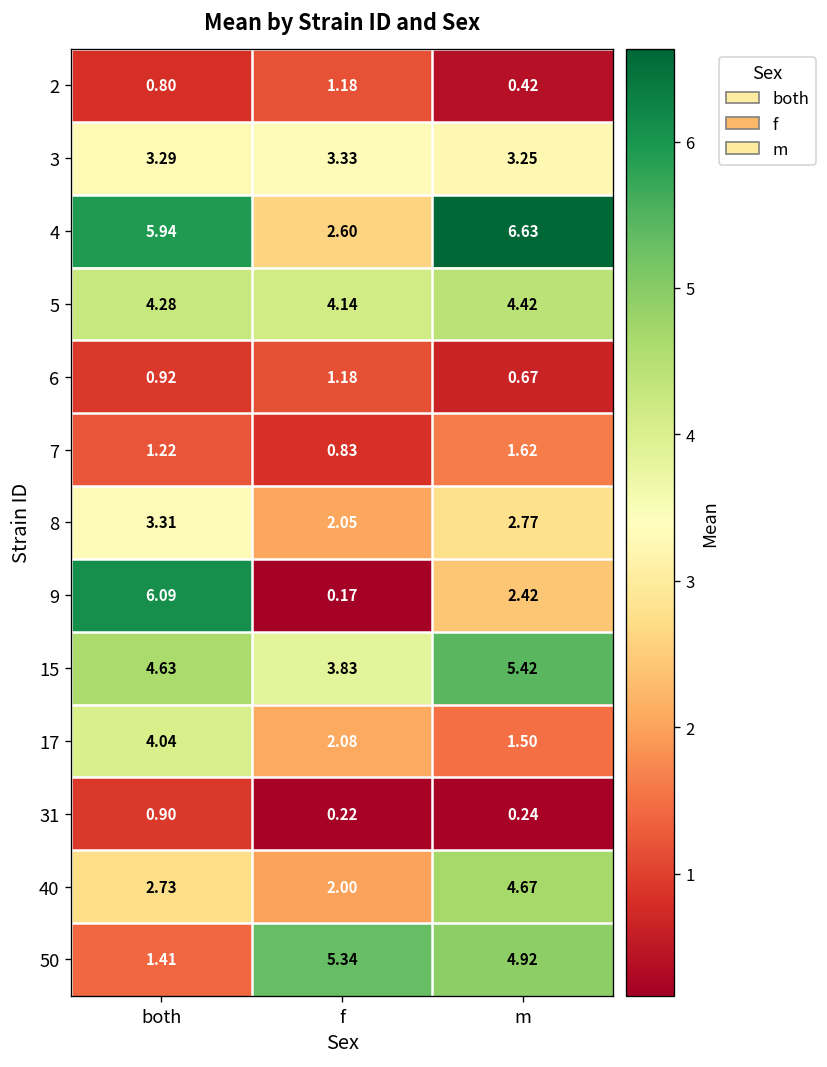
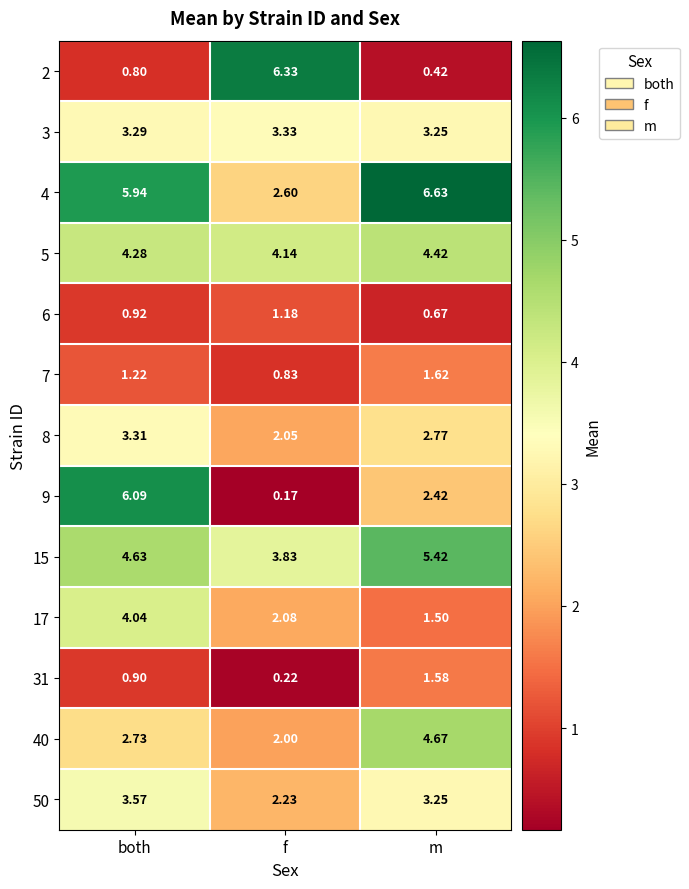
2, f: 1.18 -> 6.33
31, m: 0.24 -> 1.58
50, both: 1.41 -> 3.57
50, f: 5.34 -> 2.23
50, m: 4.92 -> 3.25
